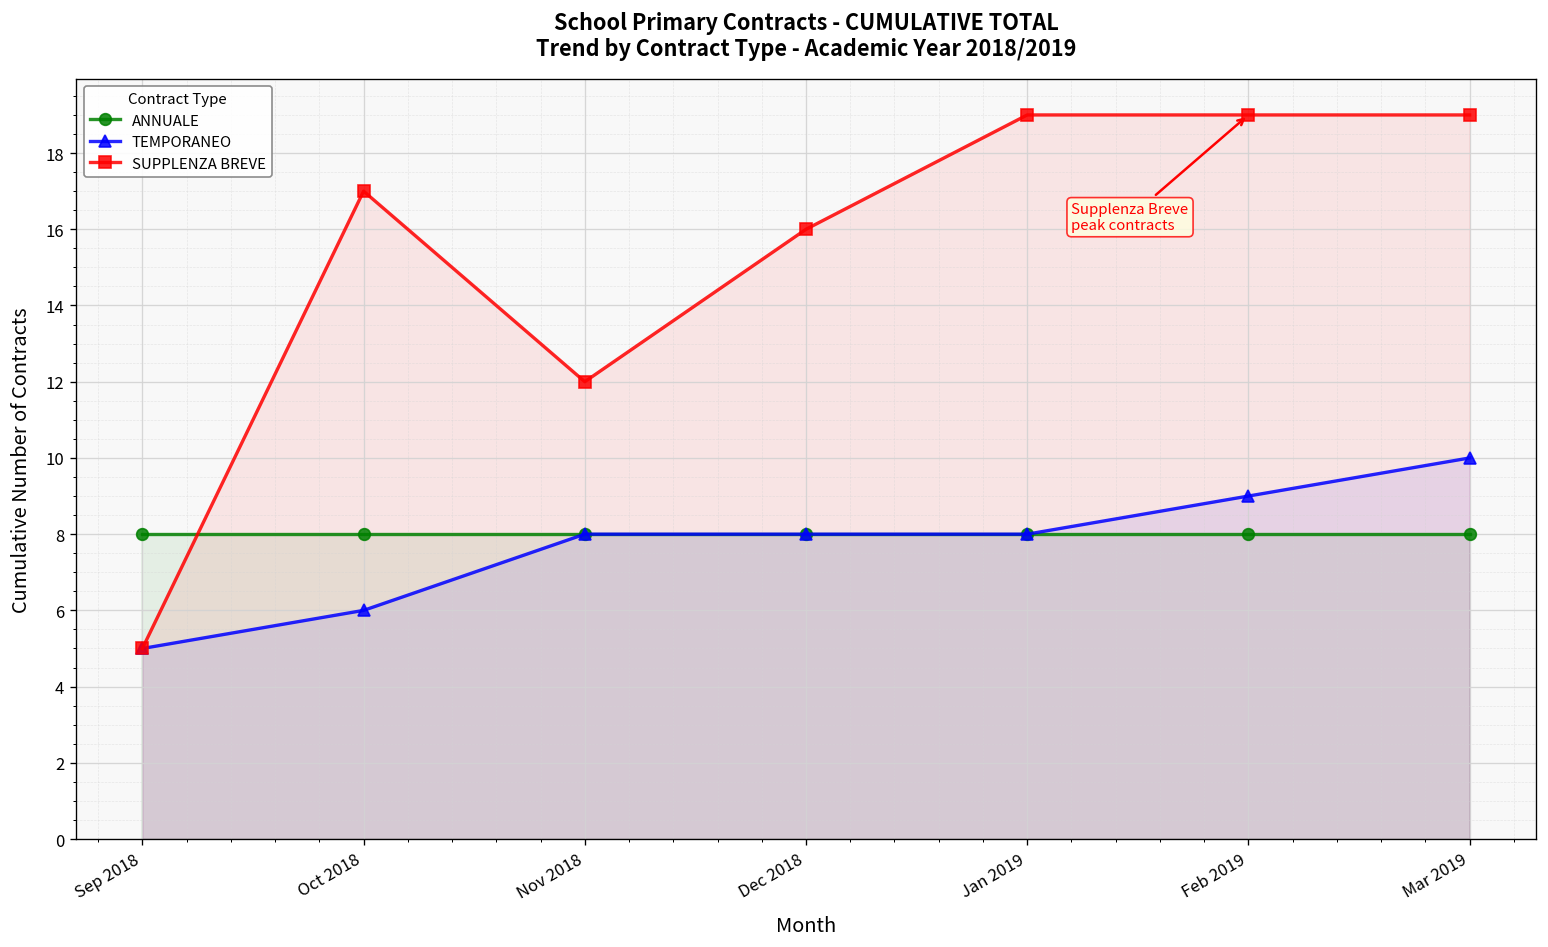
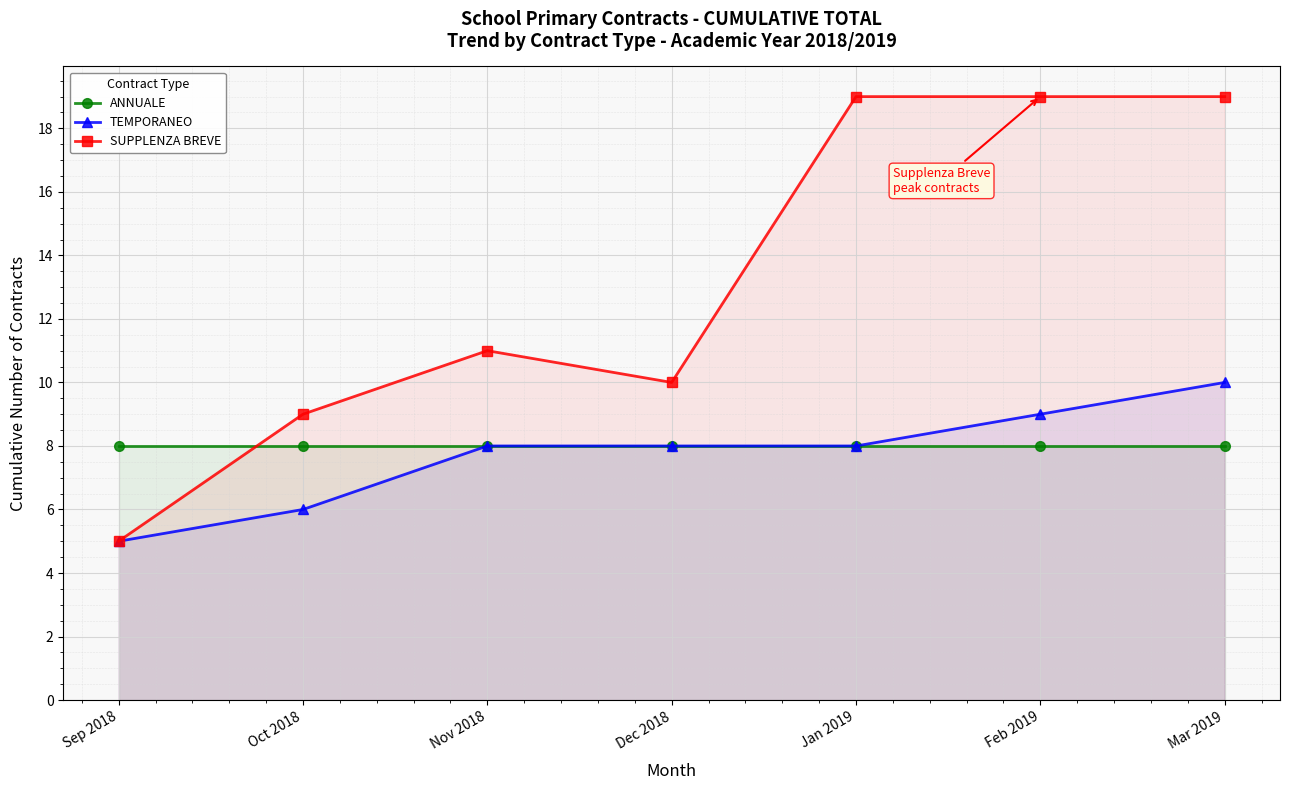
SUPPLENZA BREVE, Oct 2018: 17 -> 9
SUPPLENZA BREVE, Nov 2018: 12 -> 11
SUPPLENZA BREVE, Dec 2018: 16 -> 10
